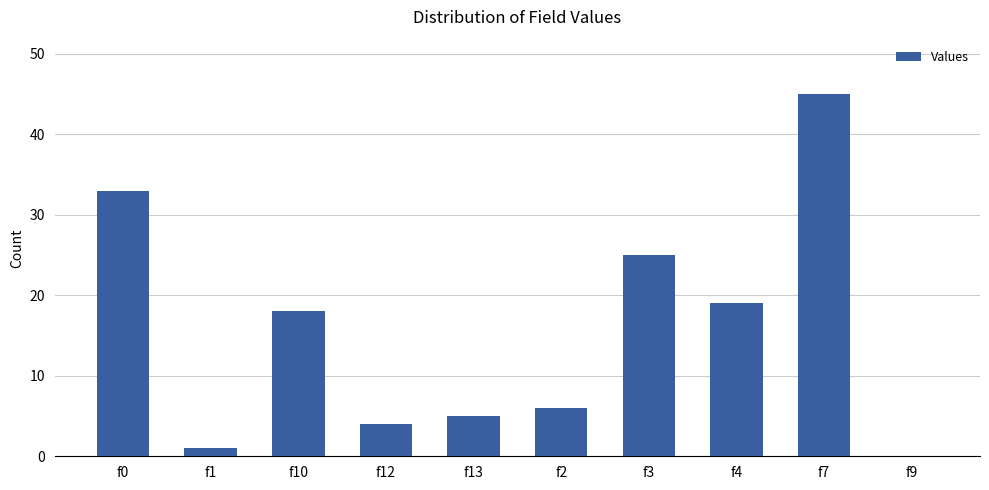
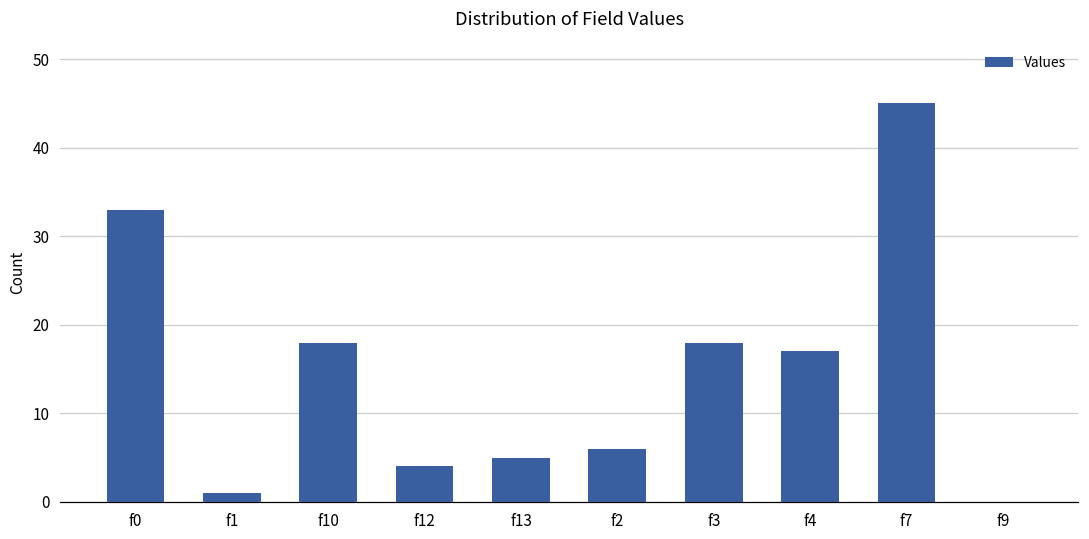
f3: 25 -> 18
f4: 19 -> 17
